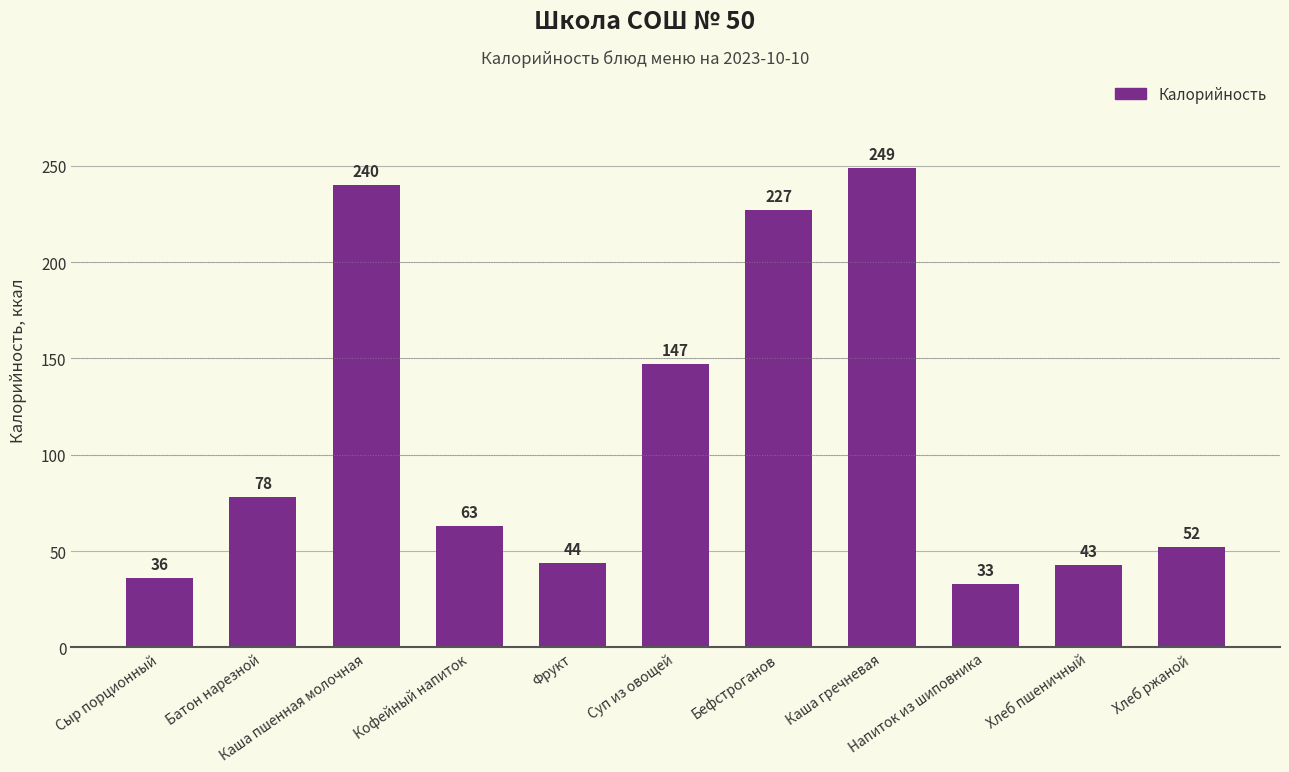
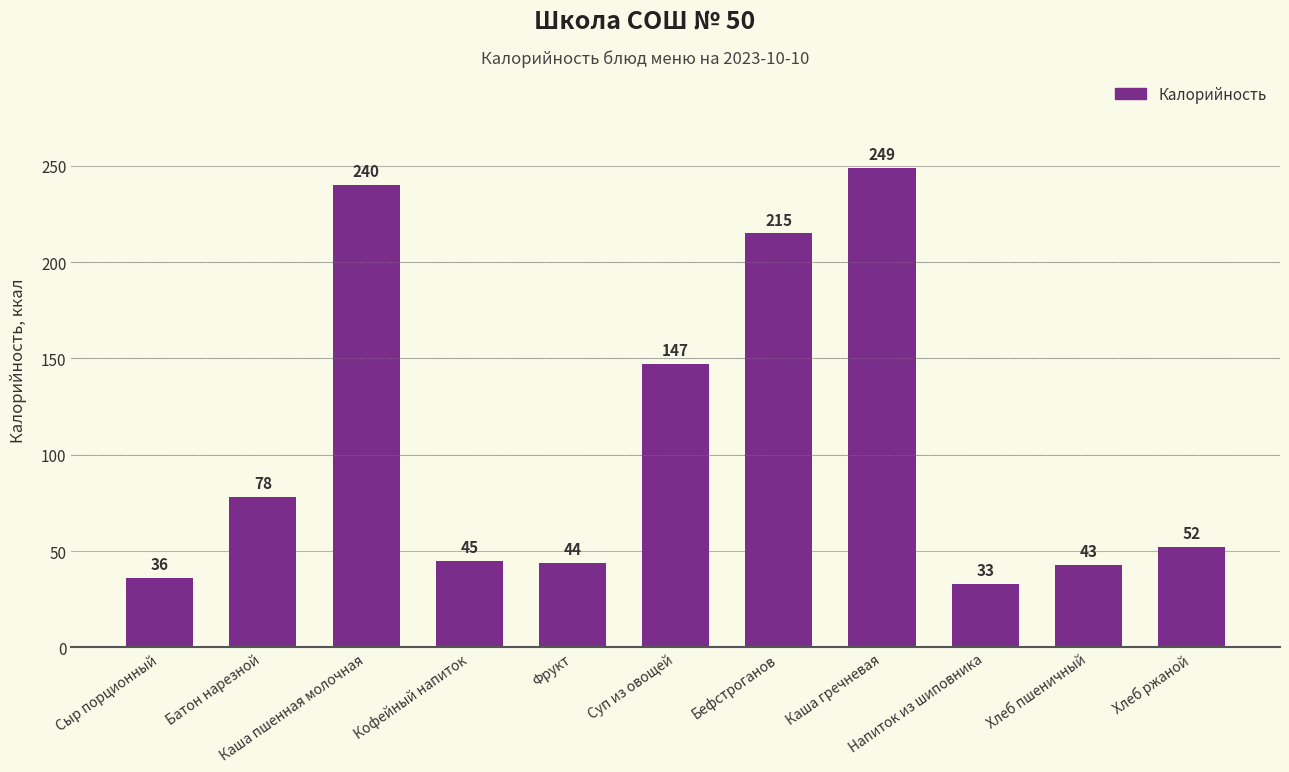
Кофейный напиток: 63 -> 45
Бефстроганов: 227 -> 215
